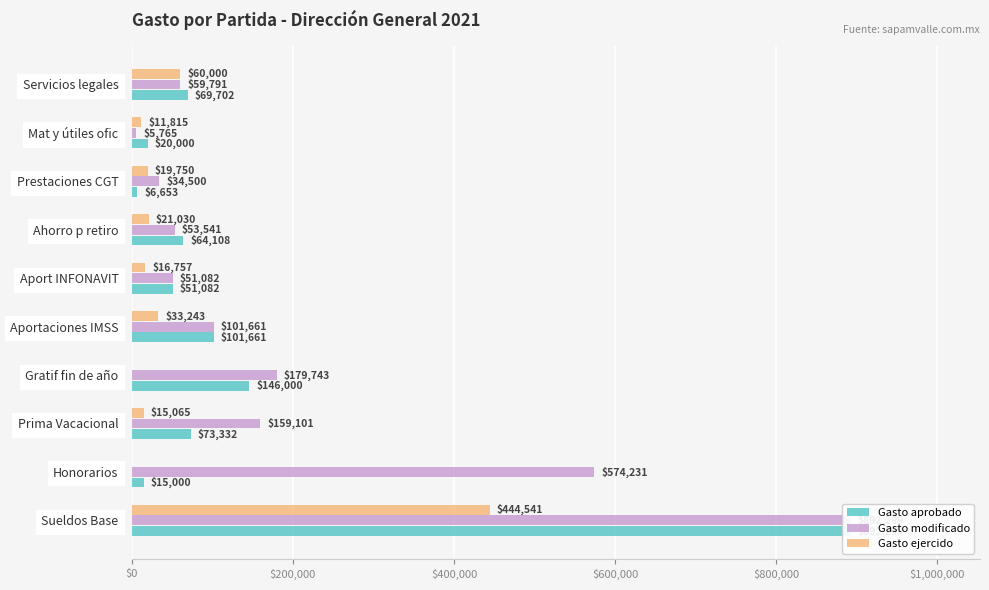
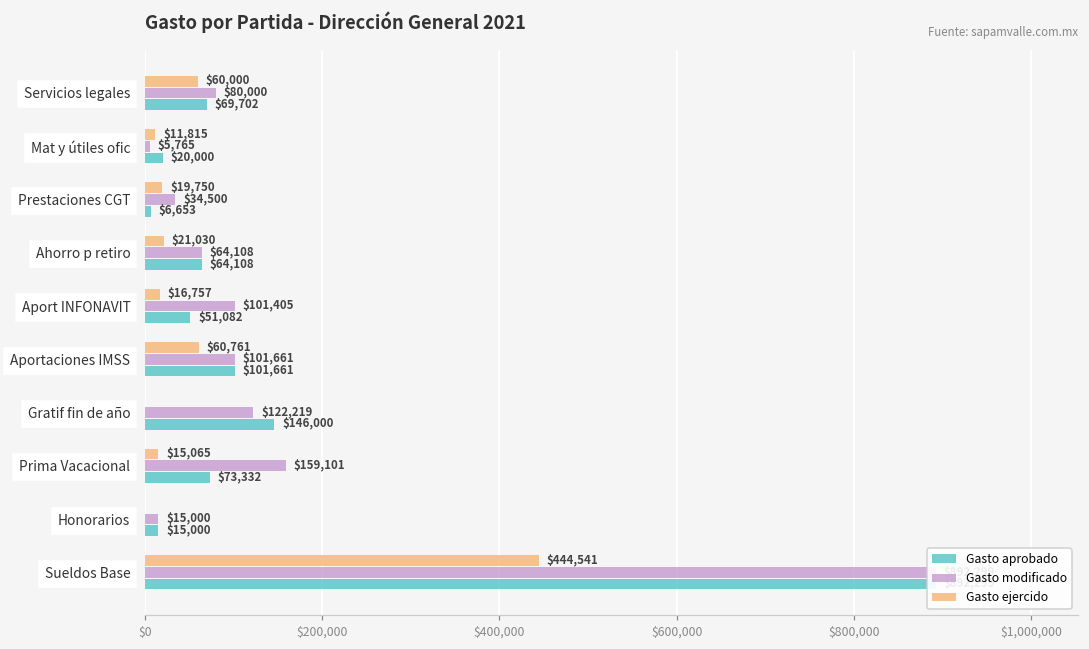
Gasto modificado, Servicios legales: $59,791 -> $80,000
Gasto modificado, Ahorro p retiro: $53,541 -> $64,108
Gasto modificado, Aport INFONAVIT: $51,082 -> $101,405
Gasto ejercido, Aportaciones IMSS: $33,243 -> $60,761
Gasto modificado, Gratif fin de año: $179,743 -> $122,219
Gasto modificado, Honorarios: $574,231 -> $15,000
